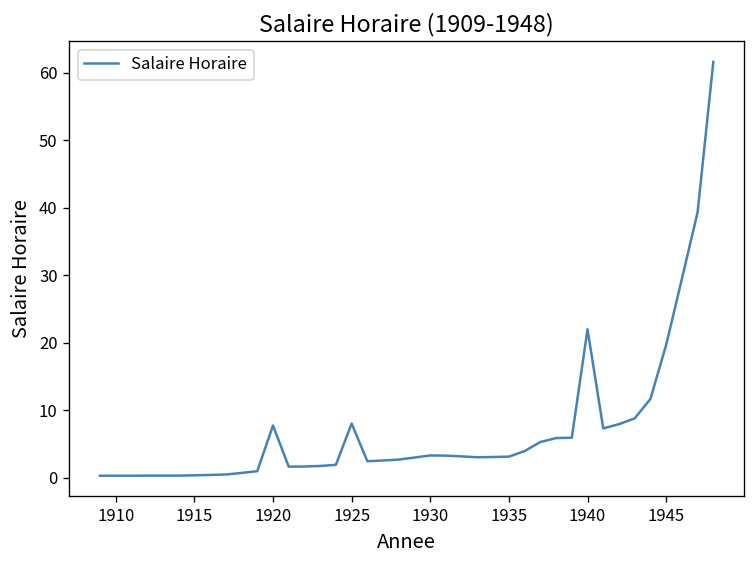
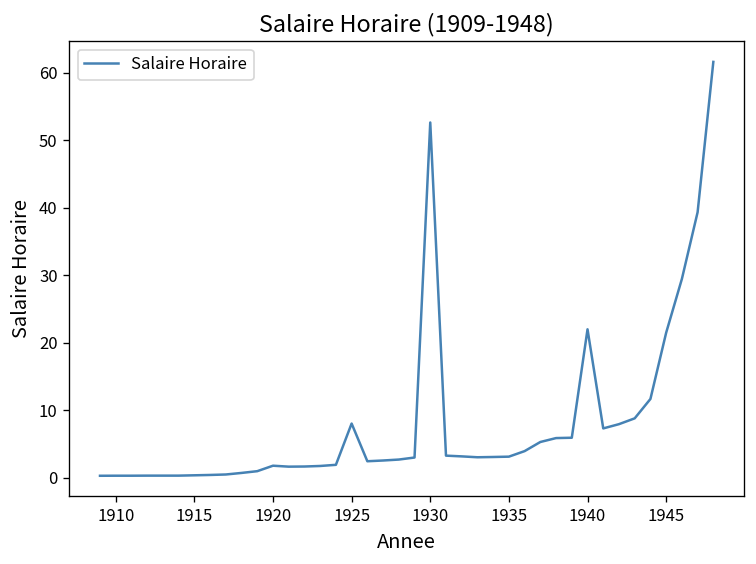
1920: 8 -> 2
1930: 3 -> 53
1945: 20 -> 21
